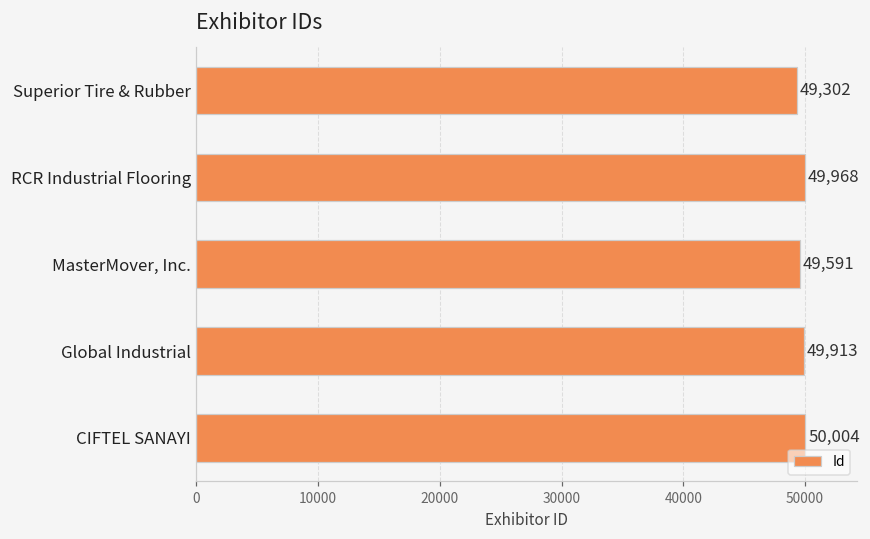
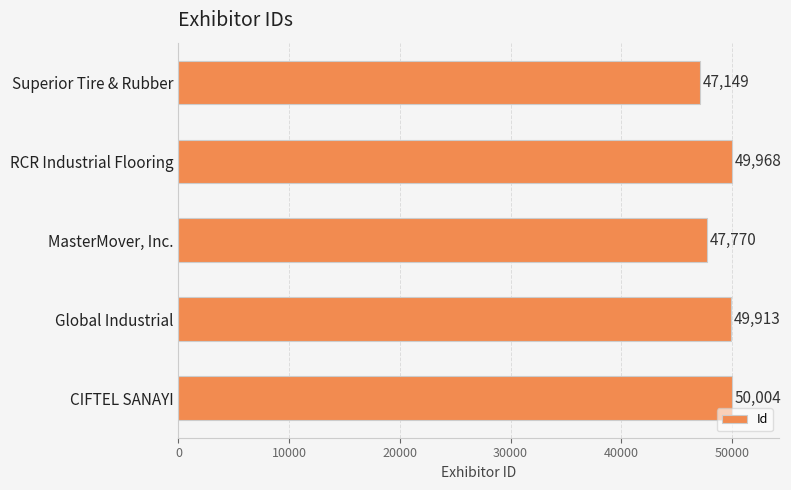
Superior Tire & Rubber: 49,302 -> 47,149
MasterMover, Inc.: 49,591 -> 47,770
